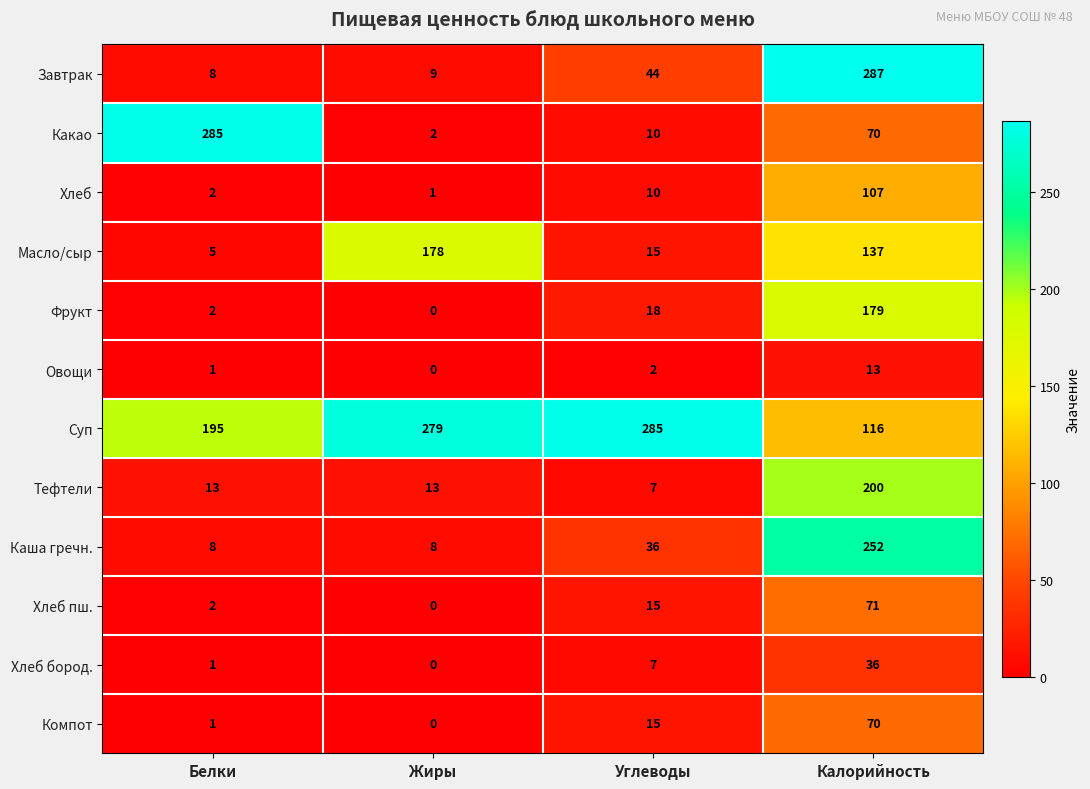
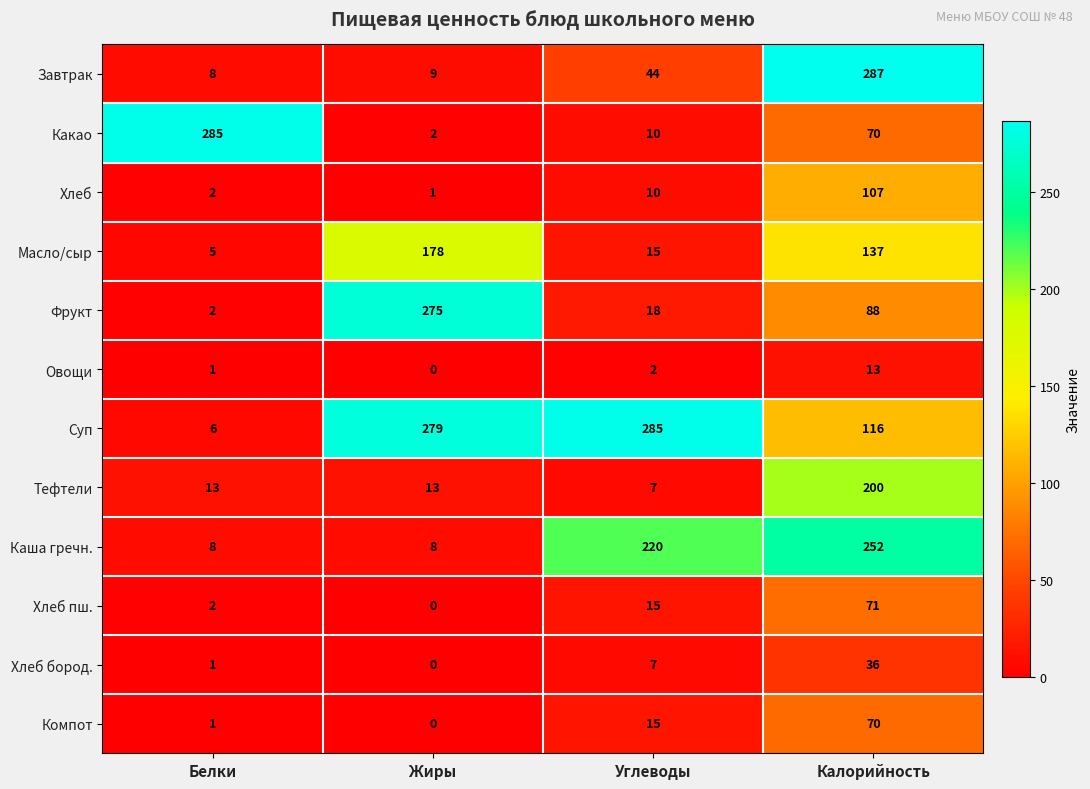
Фрукт, Жиры: 0 -> 275
Фрукт, Калорийность: 179 -> 88
Суп, Белки: 195 -> 6
Каша гречн., Углеводы: 36 -> 220
